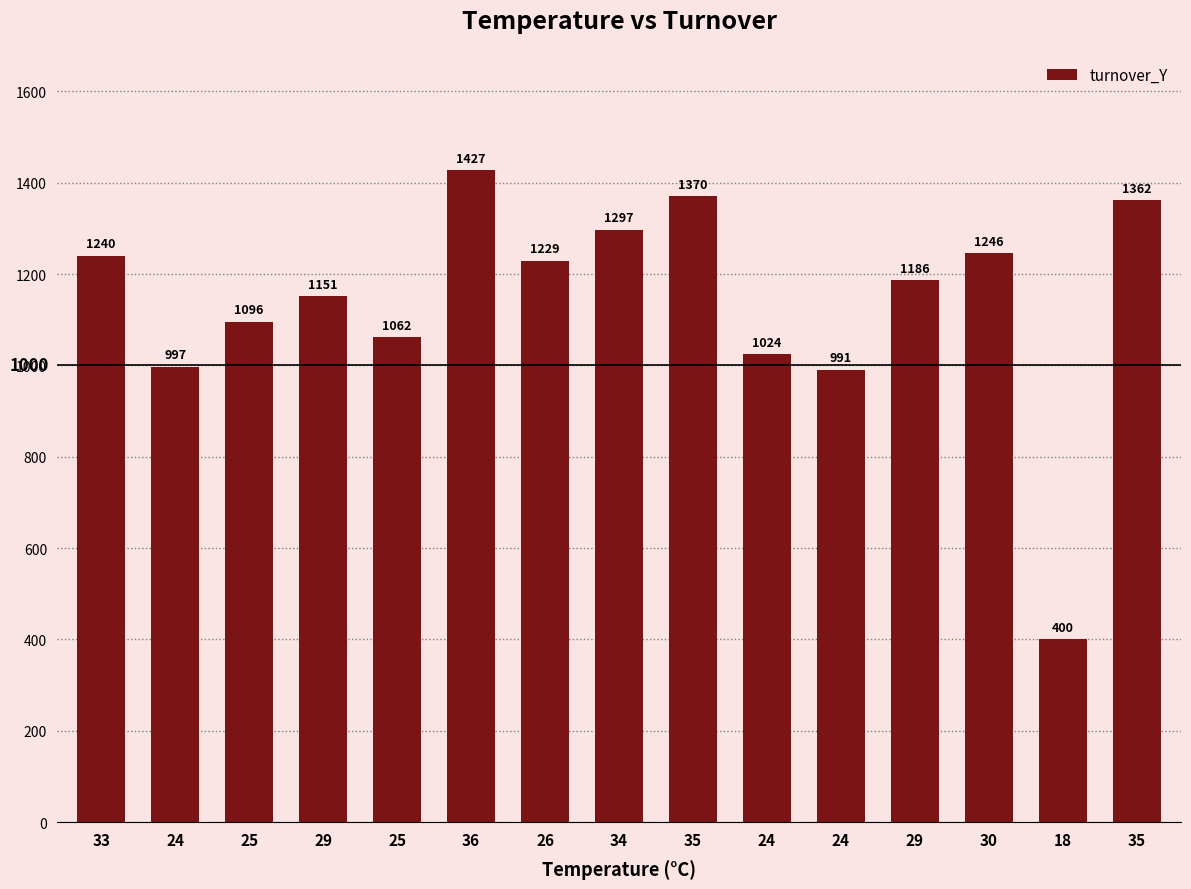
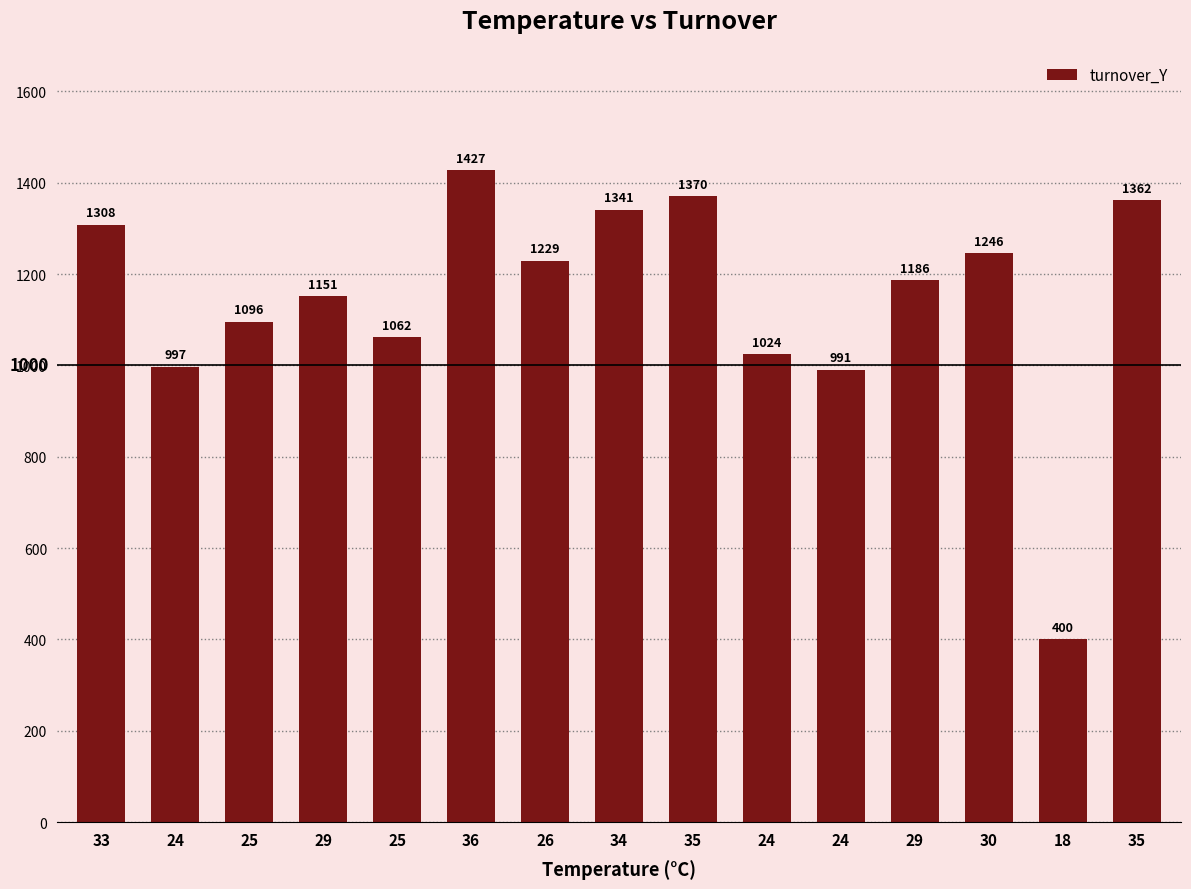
33: 1240 -> 1308
34: 1297 -> 1341
